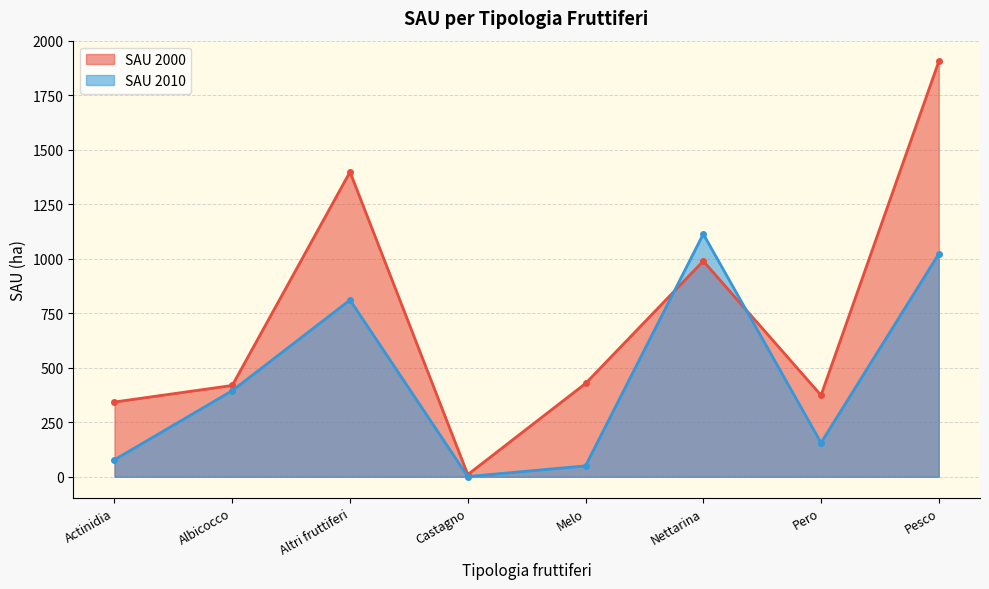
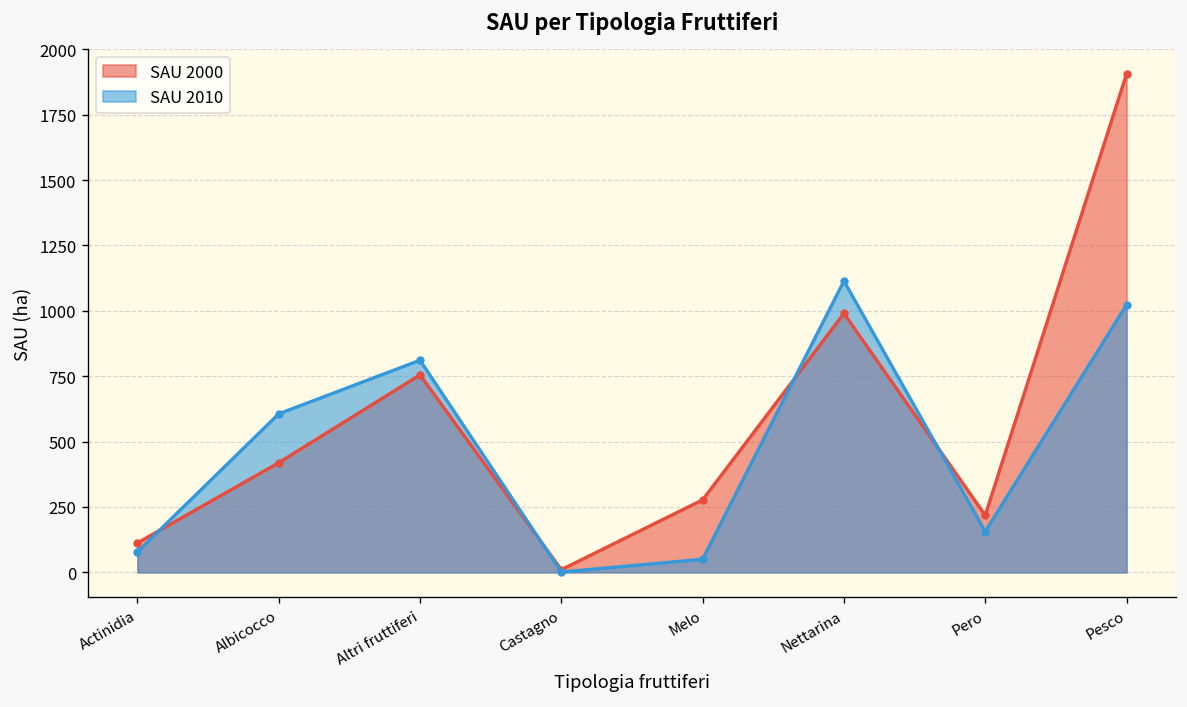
SAU 2000, Actinidia: 340 -> 110
SAU 2010, Albicocco: 400 -> 610
SAU 2000, Altri fruttiferi: 1400 -> 760
SAU 2000, Melo: 430 -> 280
SAU 2000, Pero: 370 -> 220
